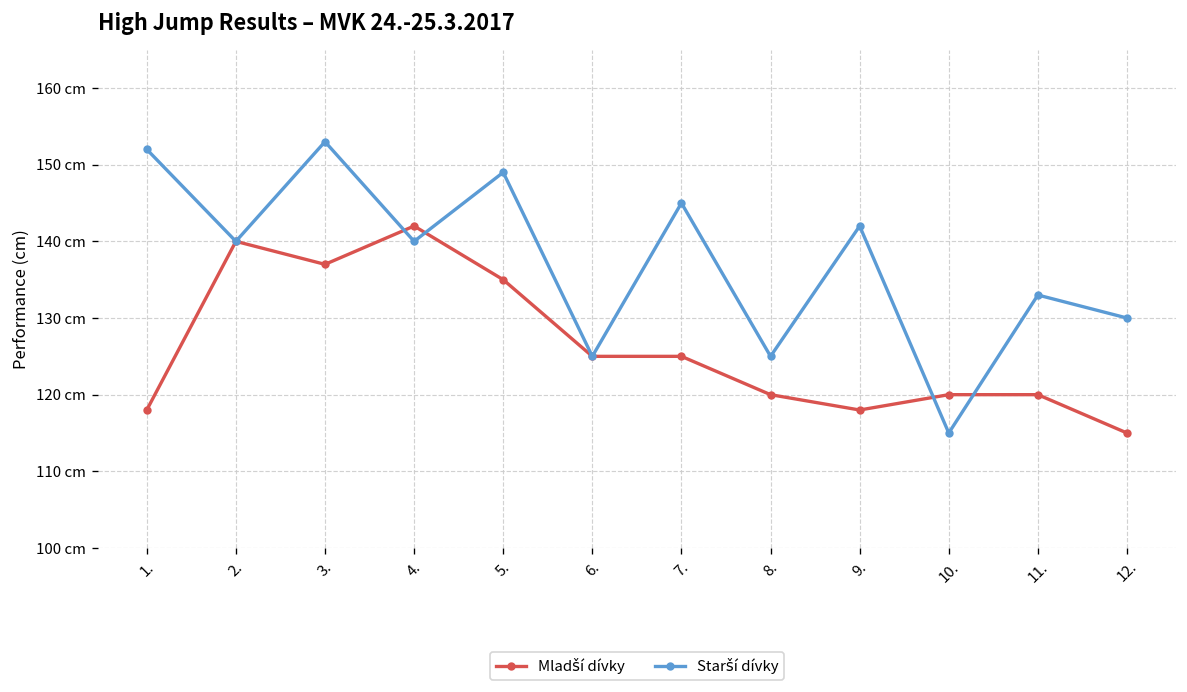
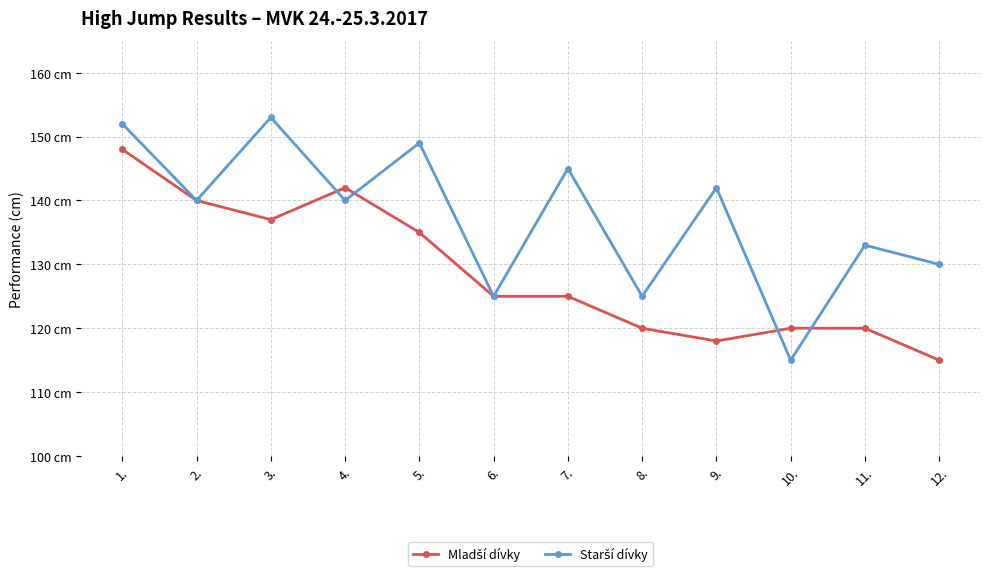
Mladší dívky, 1.: 118 cm -> 148 cm
